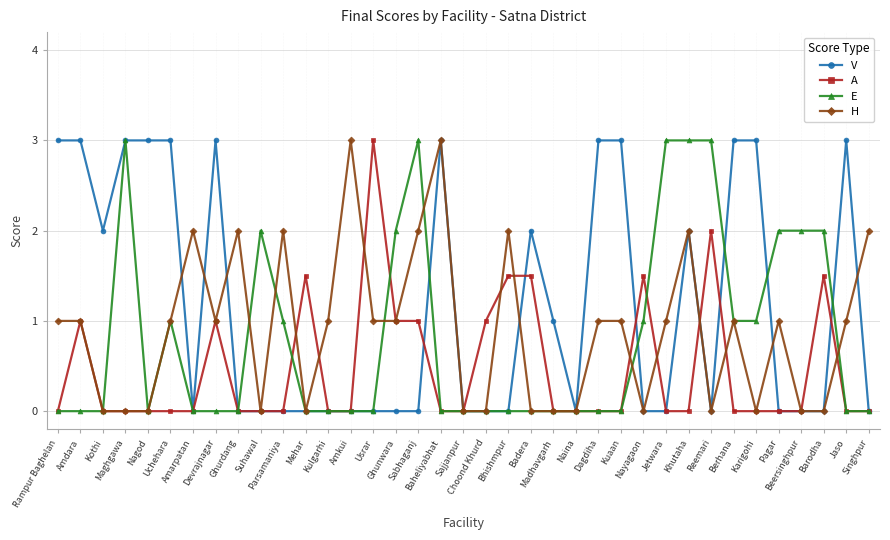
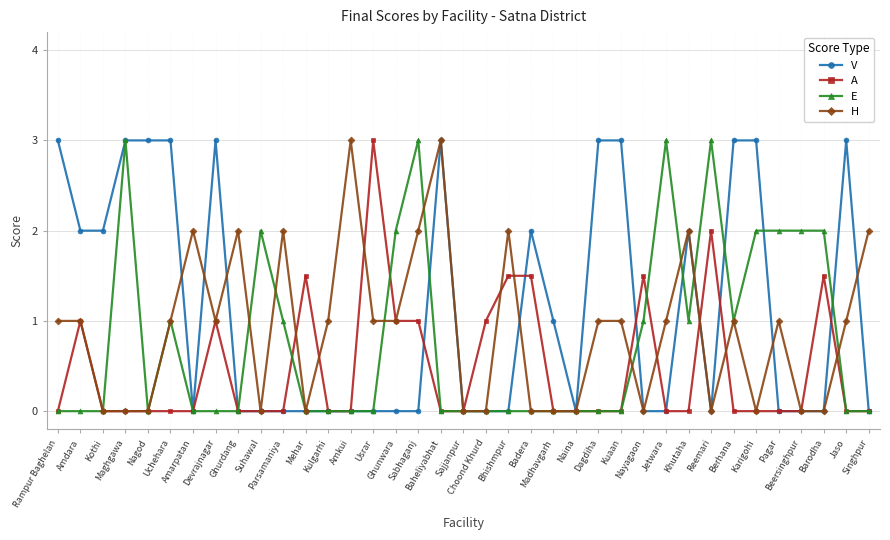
V, Amdara: 3 -> 2
E, Khutaha: 3 -> 1
E, Karigohi: 1 -> 2
